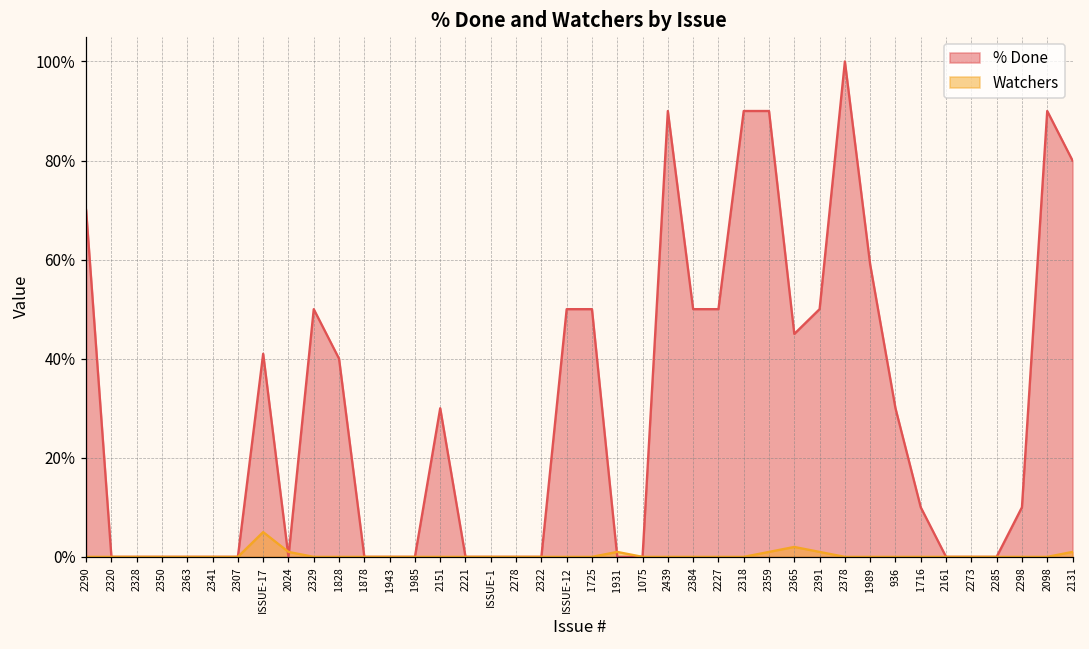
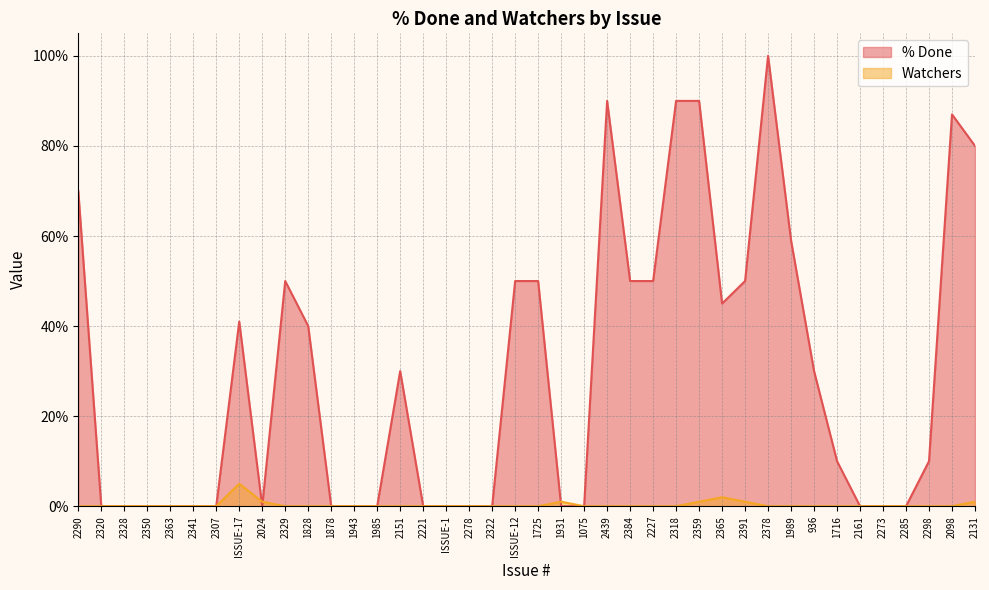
% Done, 2098: 90% -> 87%
